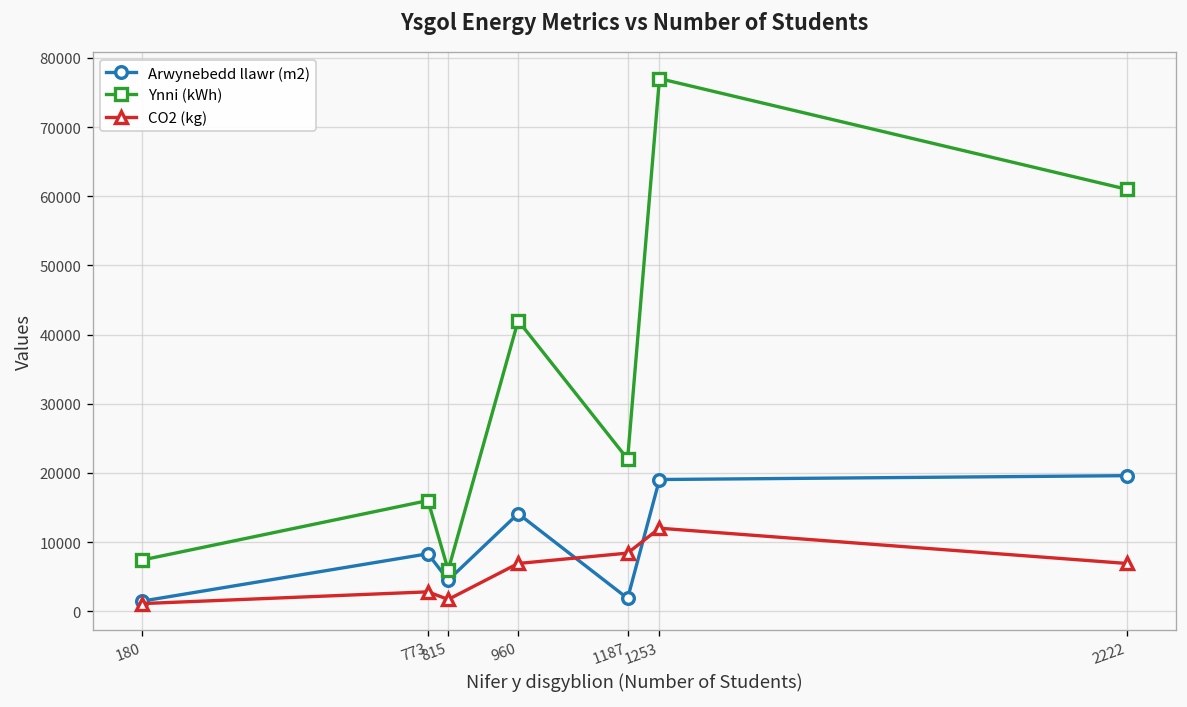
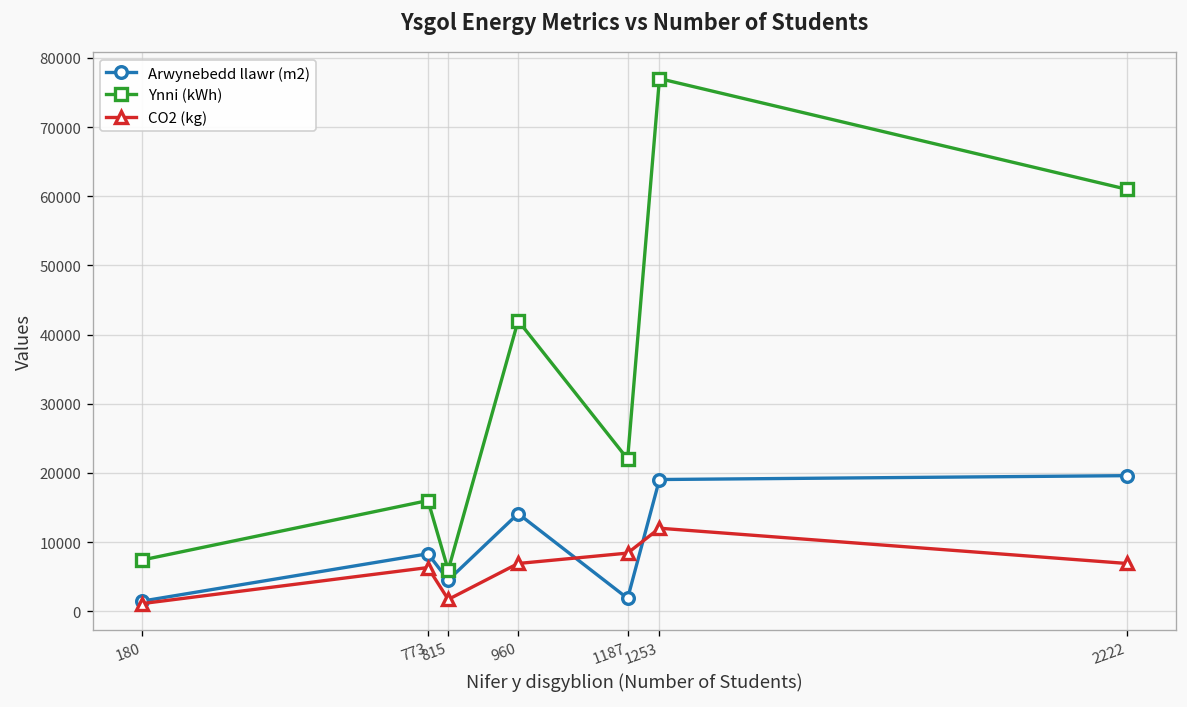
CO2 (kg), 773: 3000 -> 6000
